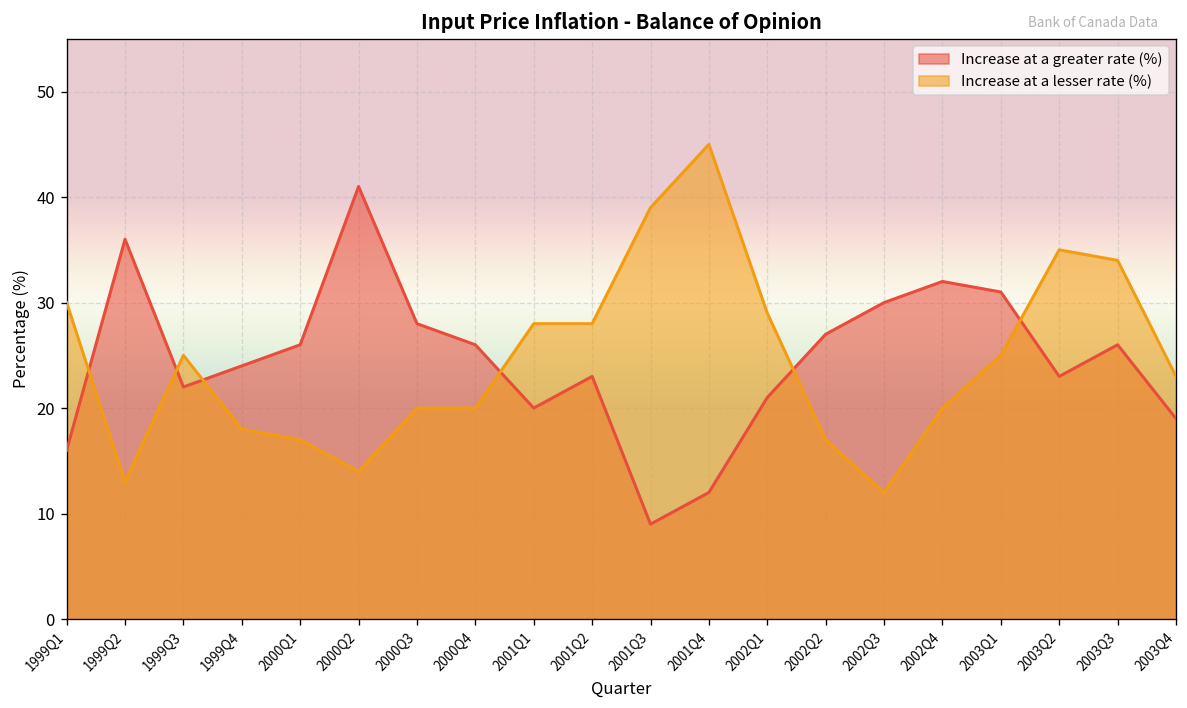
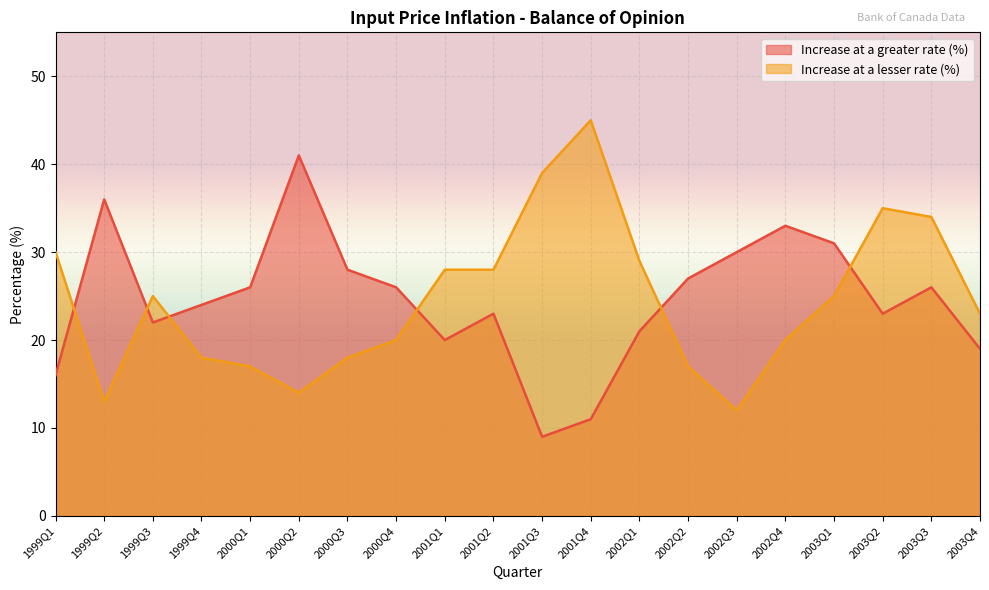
Increase at a lesser rate (%), 2000Q3: 20 -> 18
Increase at a greater rate (%), 2001Q4: 12 -> 11
Increase at a greater rate (%), 2002Q4: 32 -> 33
